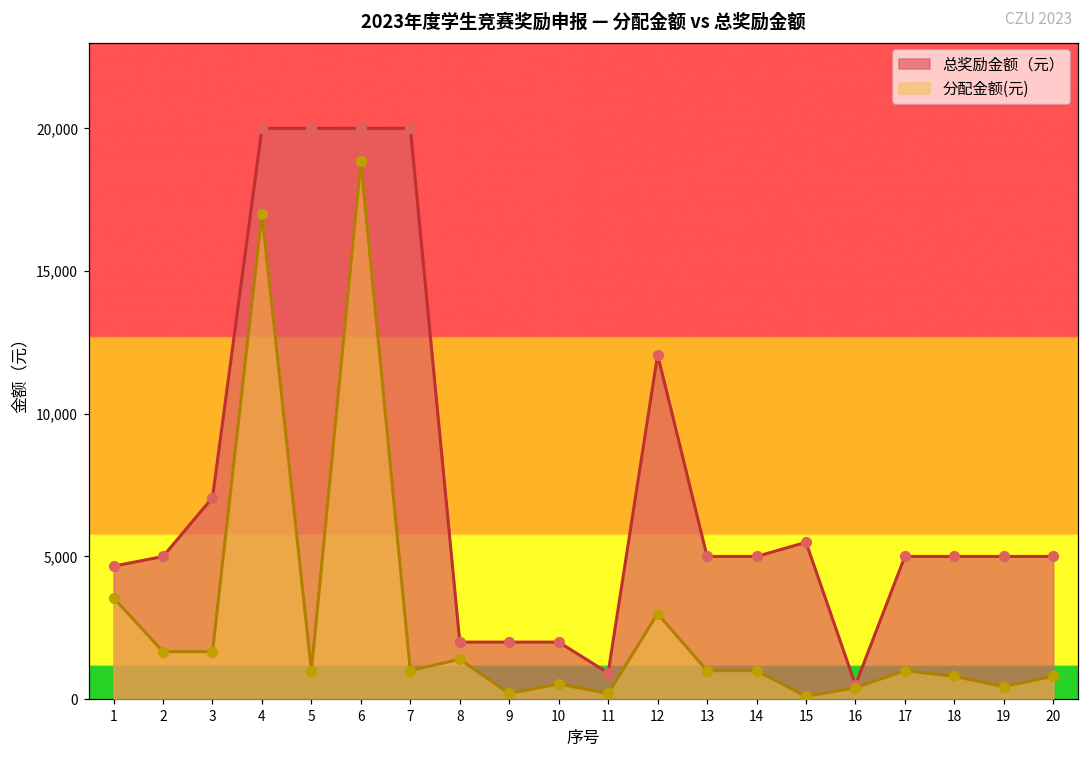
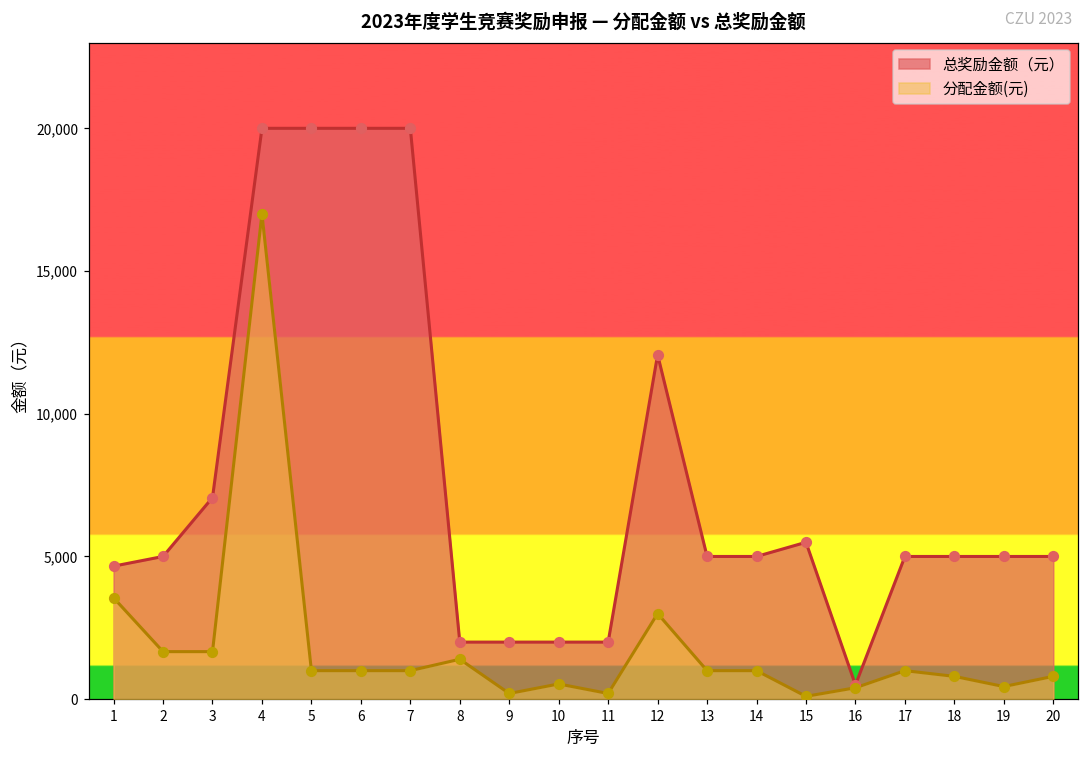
分配金额(元), 6: 18,800 -> 1,000
总奖励金额（元）, 11: 900 -> 2,000
